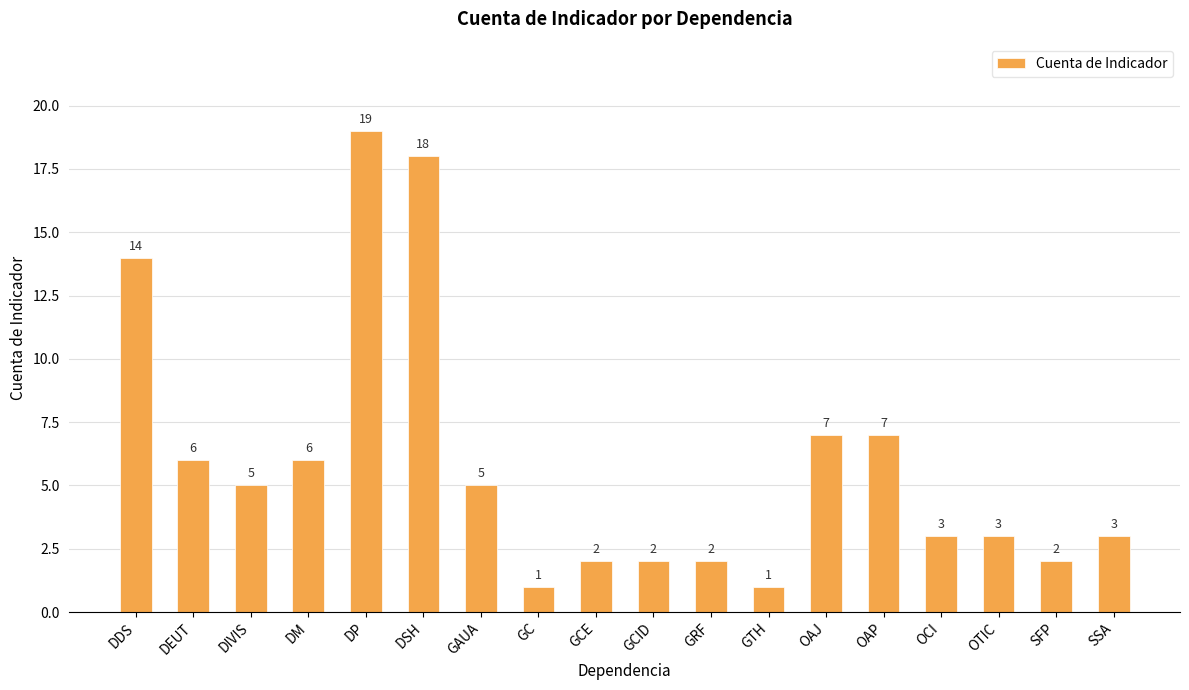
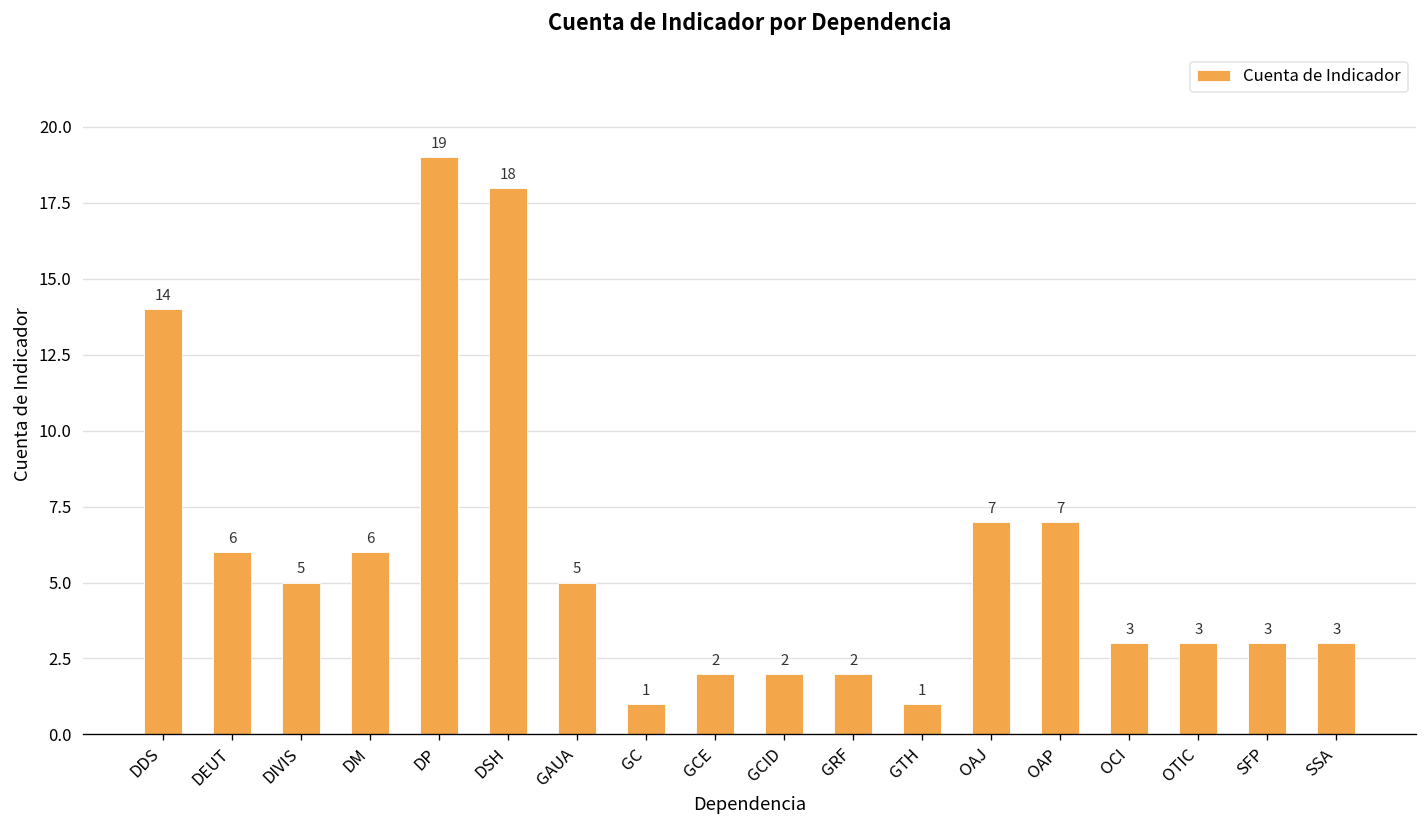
SFP: 2 -> 3
